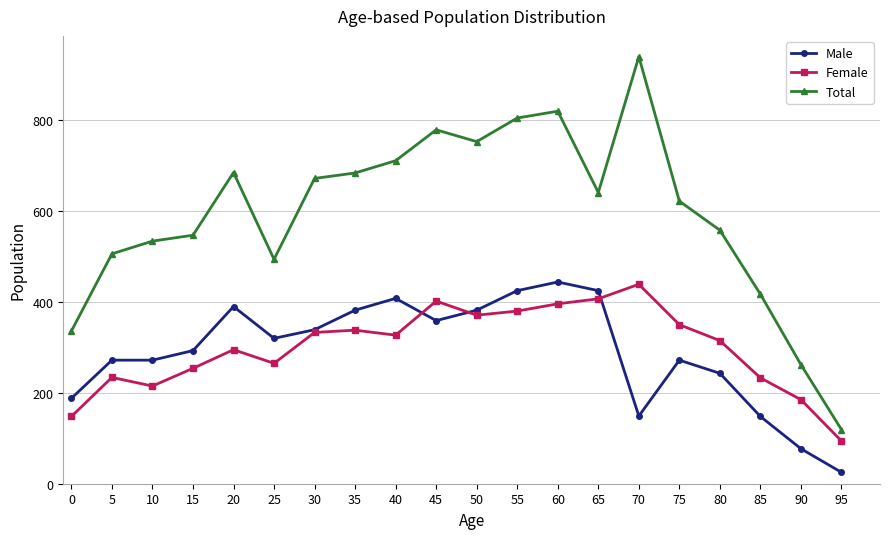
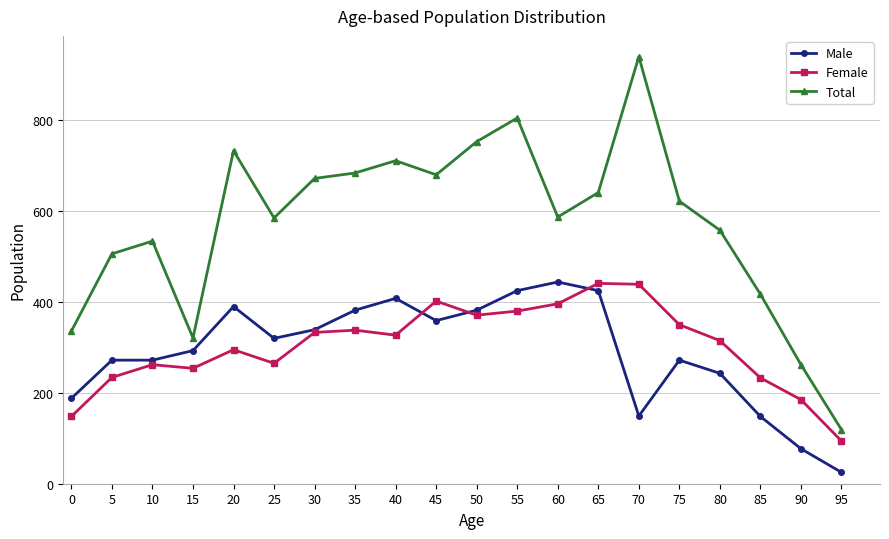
Female, 10: 220 -> 260
Total, 15: 550 -> 320
Total, 20: 690 -> 730
Total, 25: 490 -> 590
Total, 45: 780 -> 680
Total, 60: 820 -> 590
Female, 65: 410 -> 440
